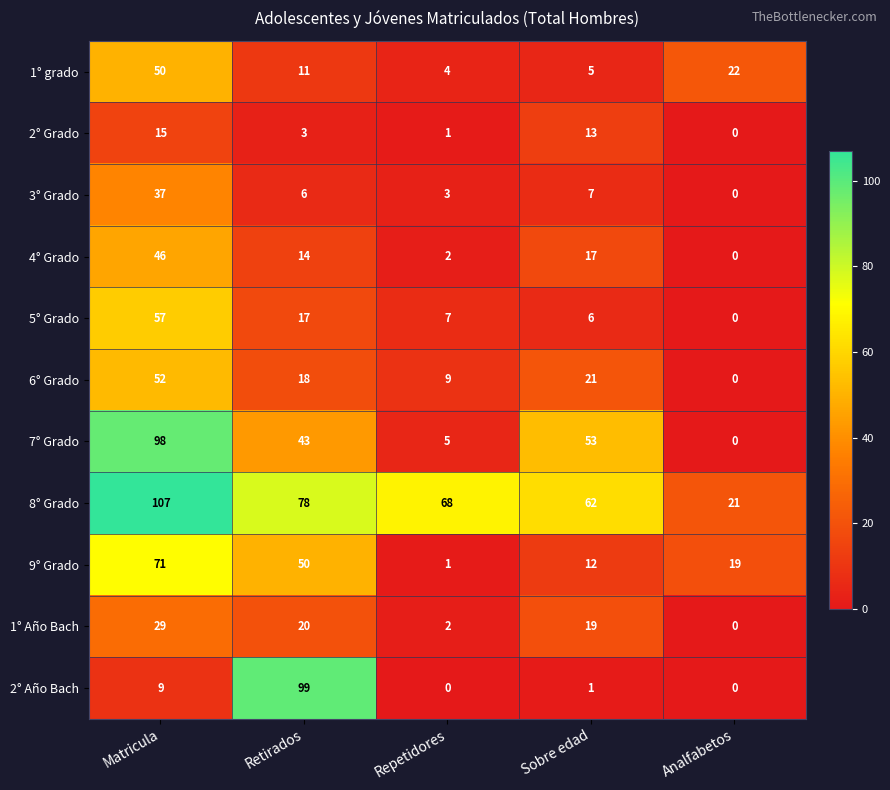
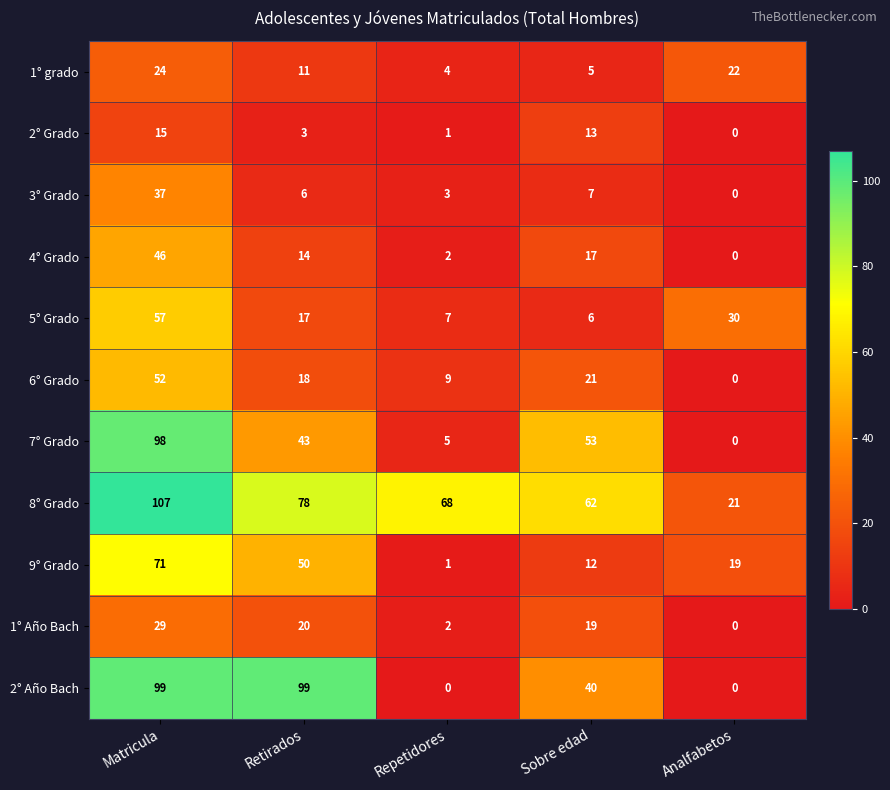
1° grado, Matricula: 50 -> 24
5° Grado, Analfabetos: 0 -> 30
2° Año Bach, Matricula: 9 -> 99
2° Año Bach, Sobre edad: 1 -> 40
